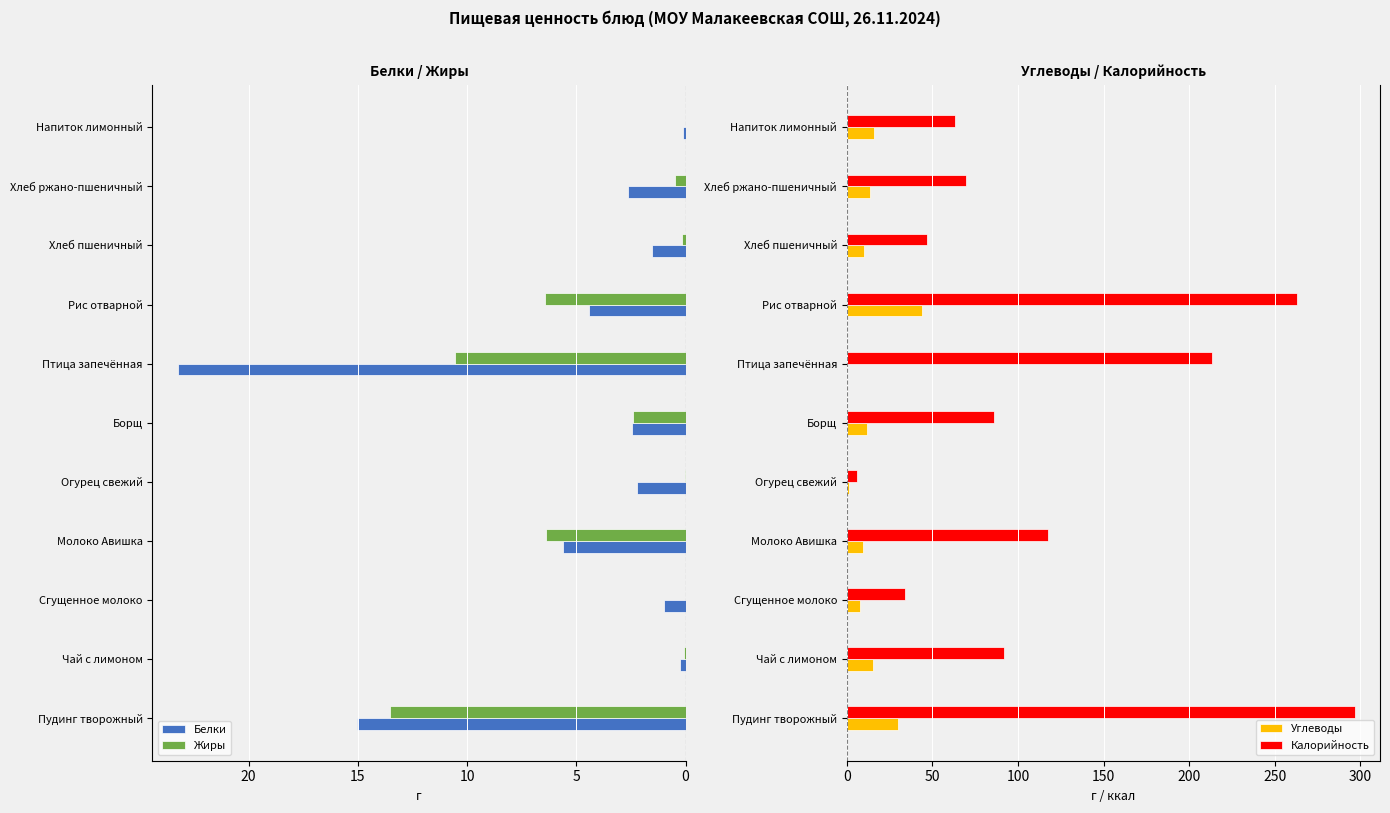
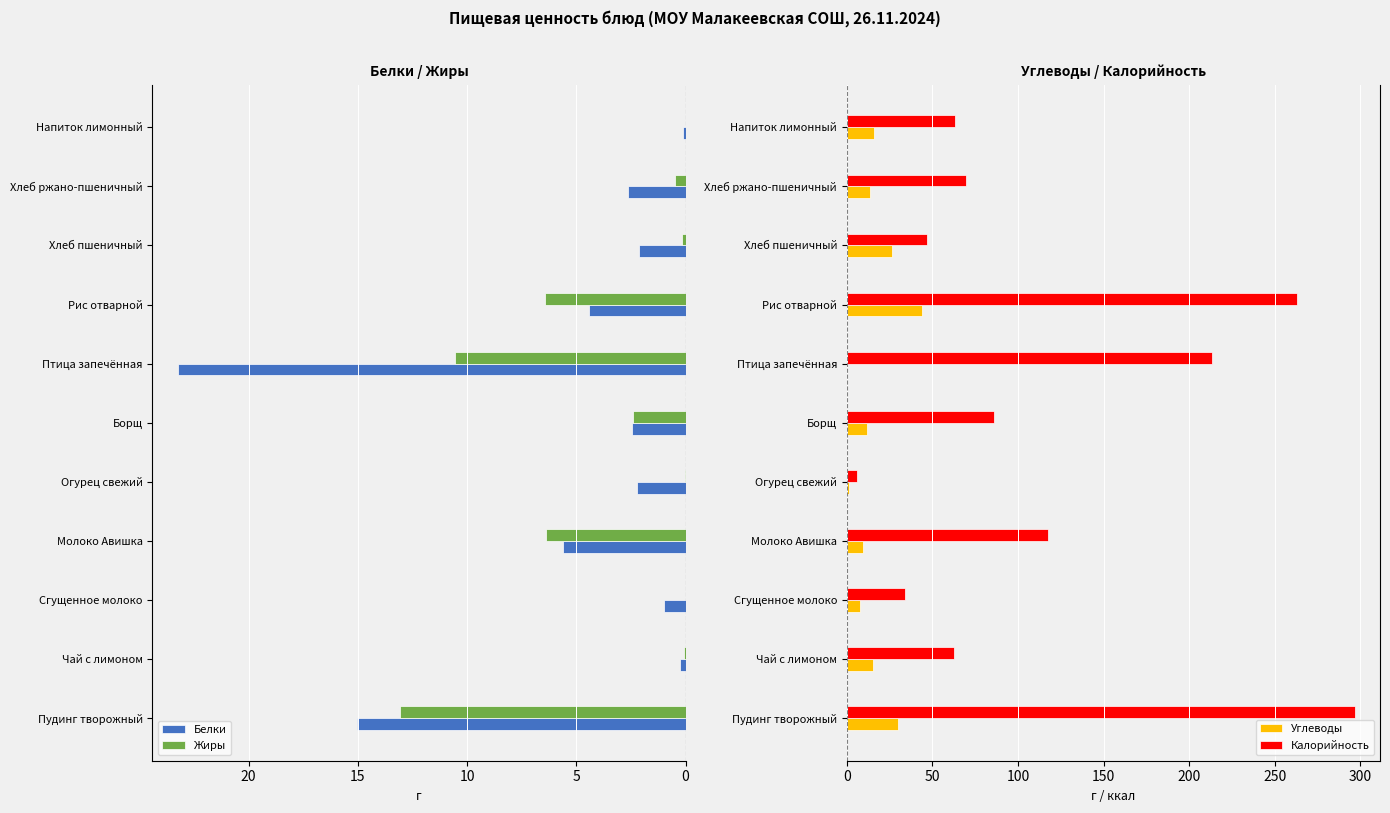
Белки / Жиры, Белки, Хлеб пшеничный: 1.5 -> 2.1
Белки / Жиры, Жиры, Пудинг творожный: 13.5 -> 13.1
Углеводы / Калорийность, Углеводы, Хлеб пшеничный: 10 -> 26
Углеводы / Калорийность, Калорийность, Чай с лимоном: 92 -> 62
